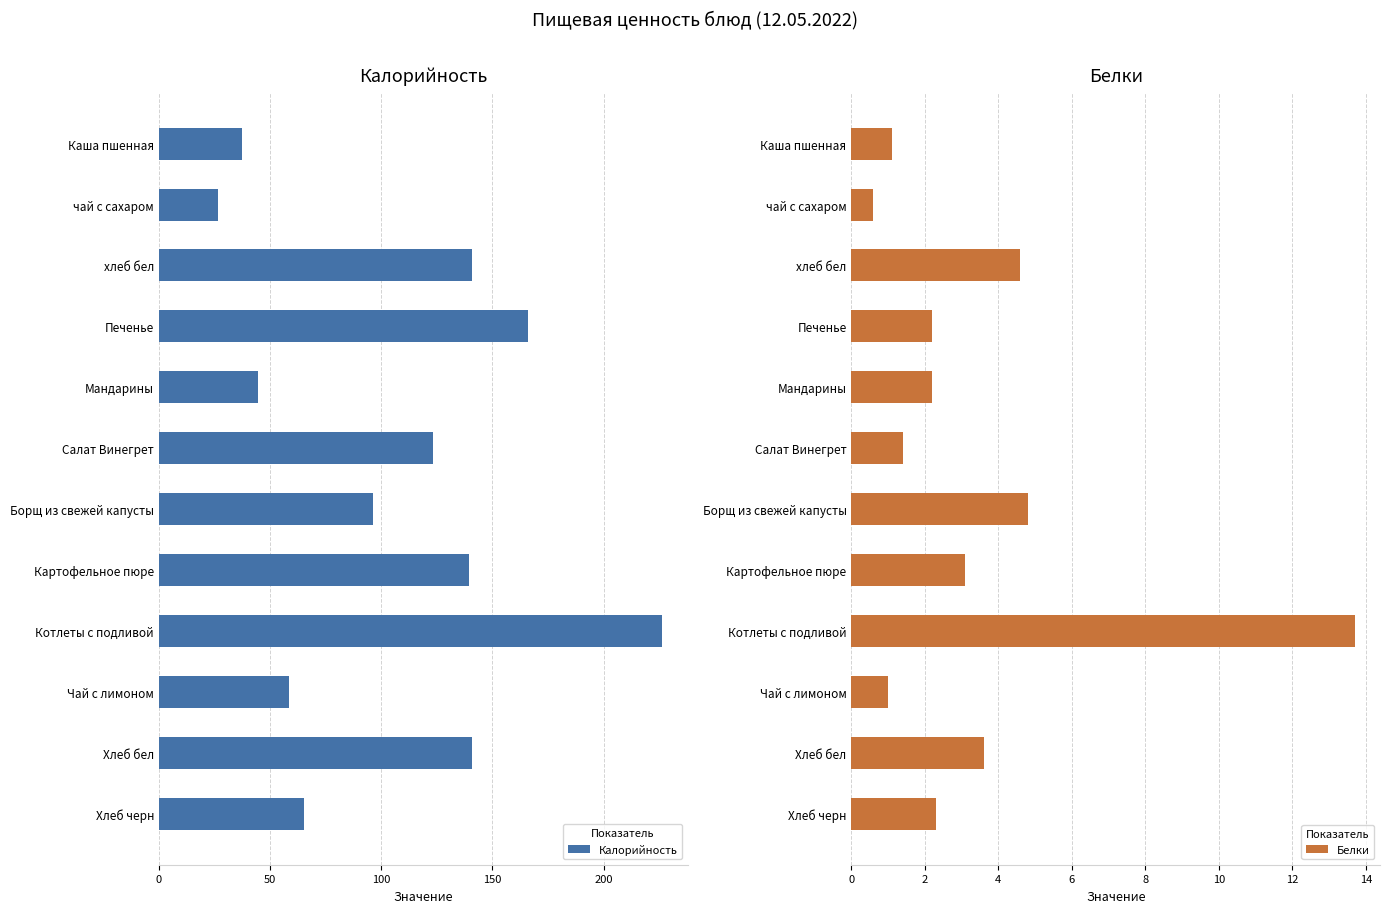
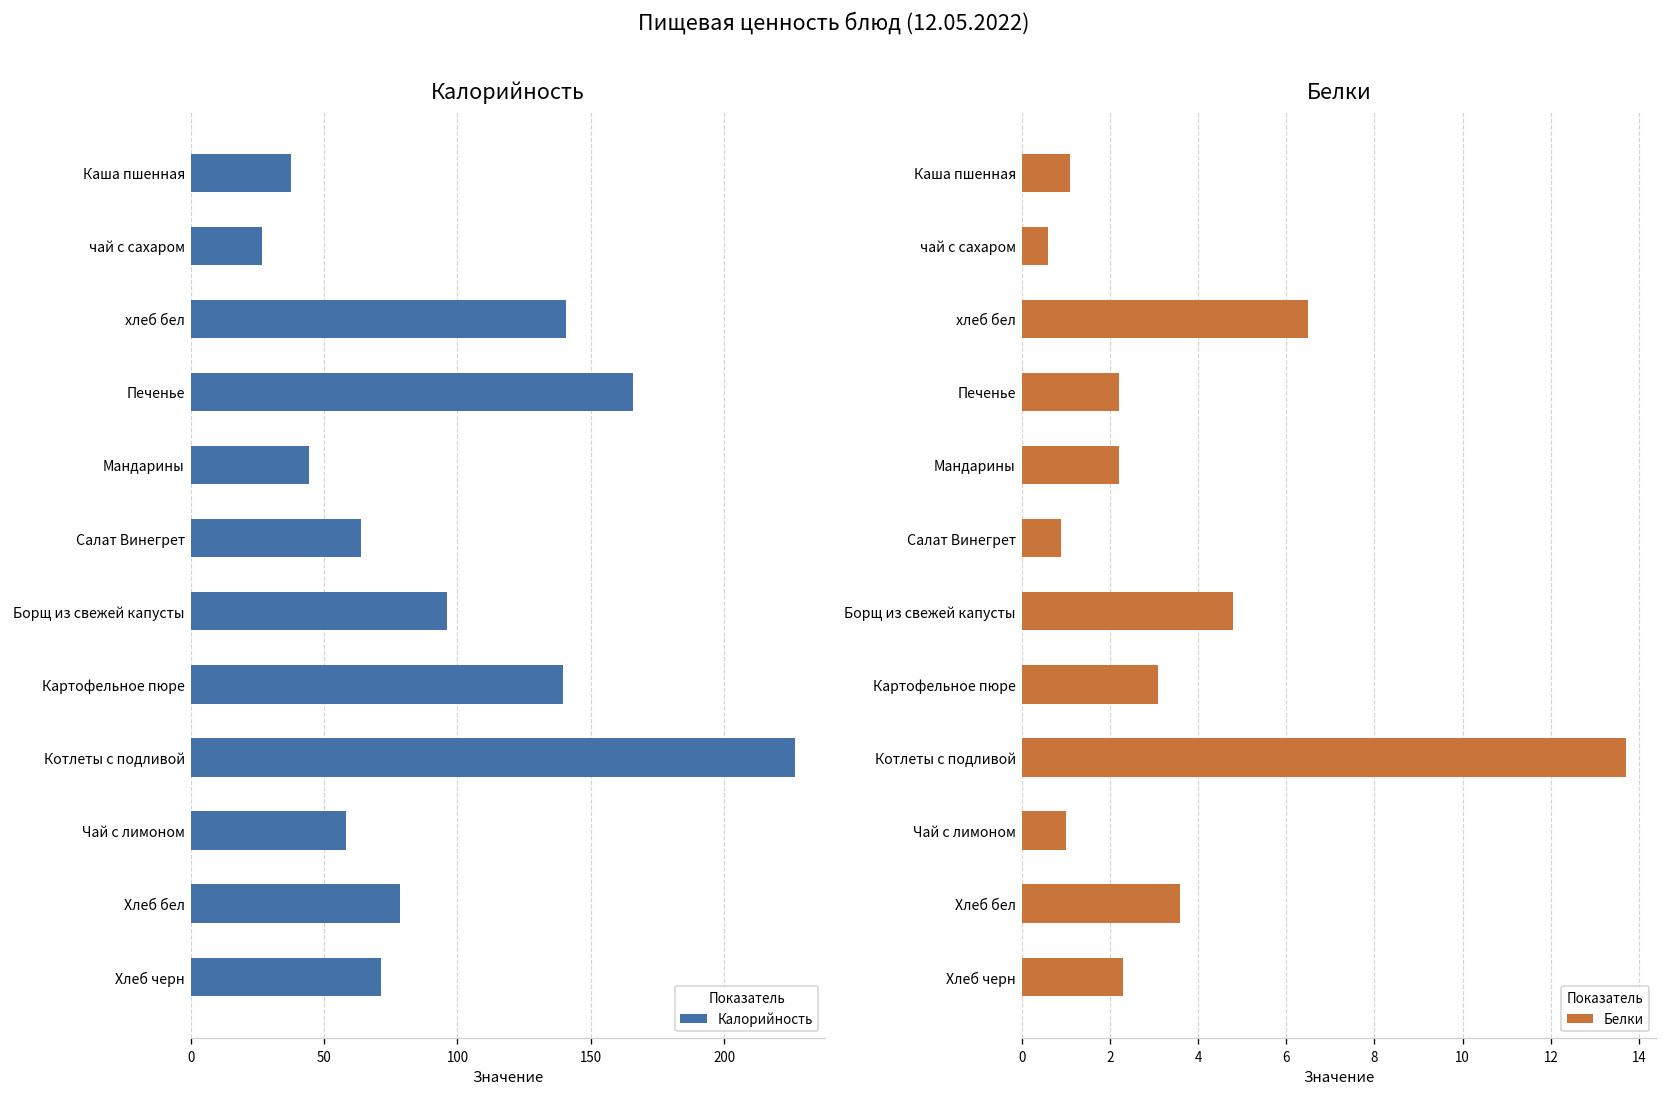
Калорийность, Салат Винегрет: 124 -> 64
Калорийность, Хлеб бел: 141 -> 79
Калорийность, Хлеб черн: 65 -> 71
Белки, хлеб бел: 4.6 -> 6.5
Белки, Салат Винегрет: 1.4 -> 0.9
